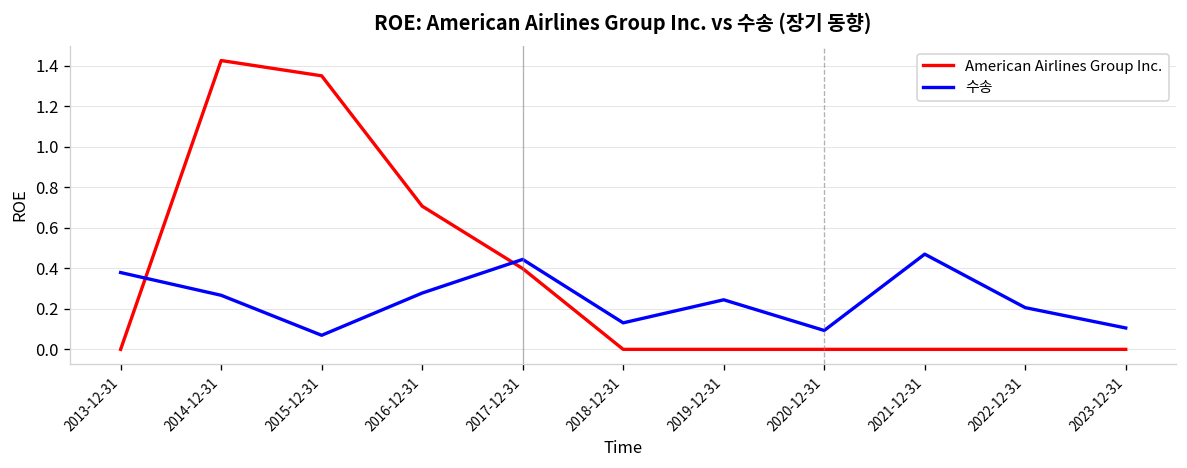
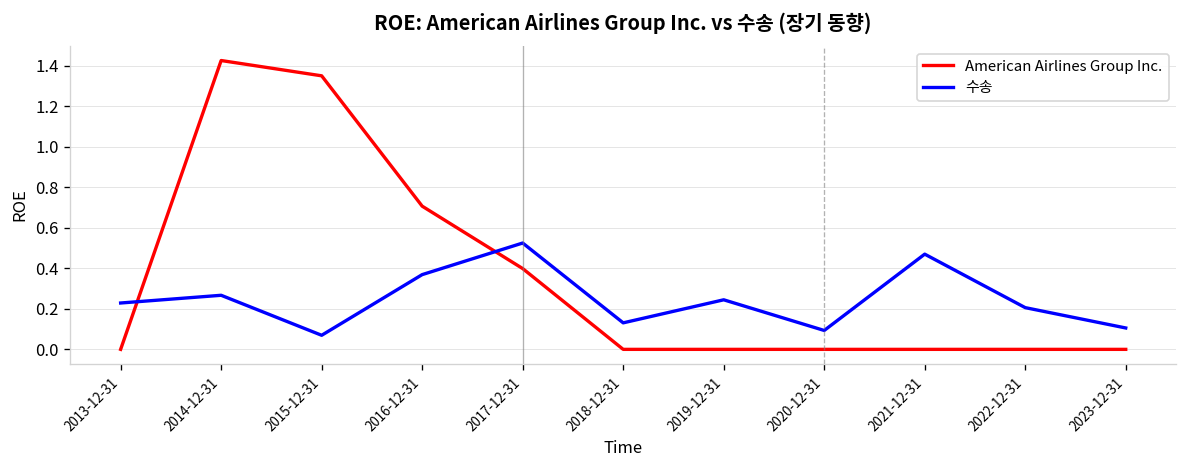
수송, 2013-12-31: 0.38 -> 0.23
수송, 2016-12-31: 0.28 -> 0.37
수송, 2017-12-31: 0.44 -> 0.53
